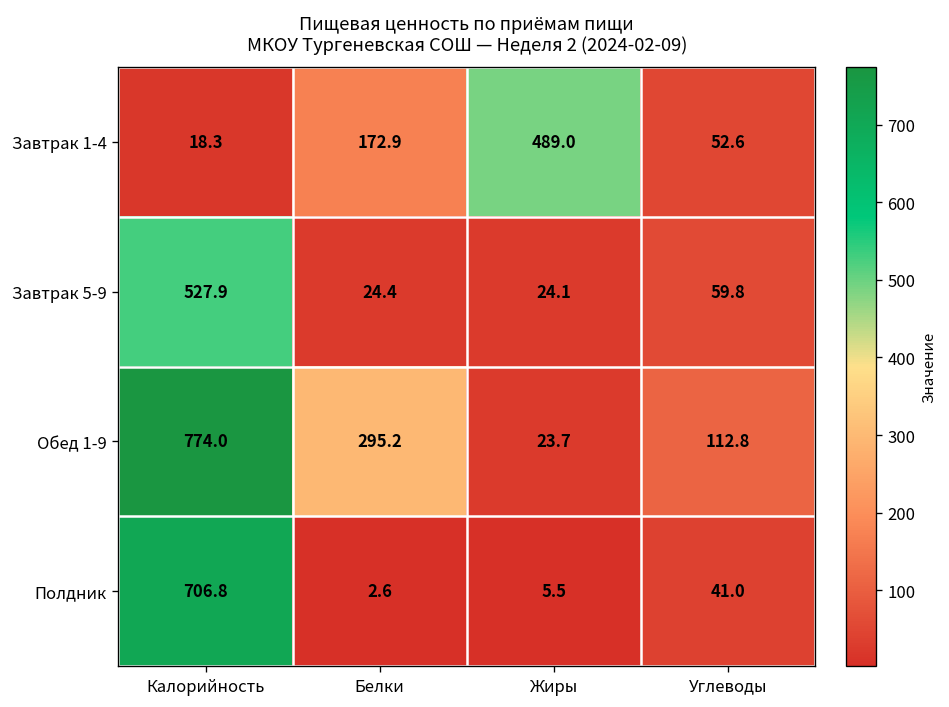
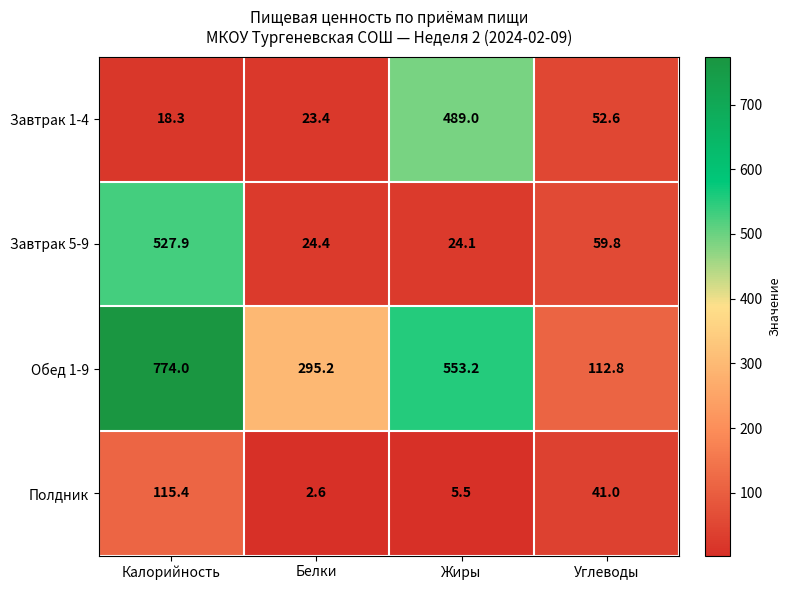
Завтрак 1-4, Белки: 172.9 -> 23.4
Обед 1-9, Жиры: 23.7 -> 553.2
Полдник, Калорийность: 706.8 -> 115.4
